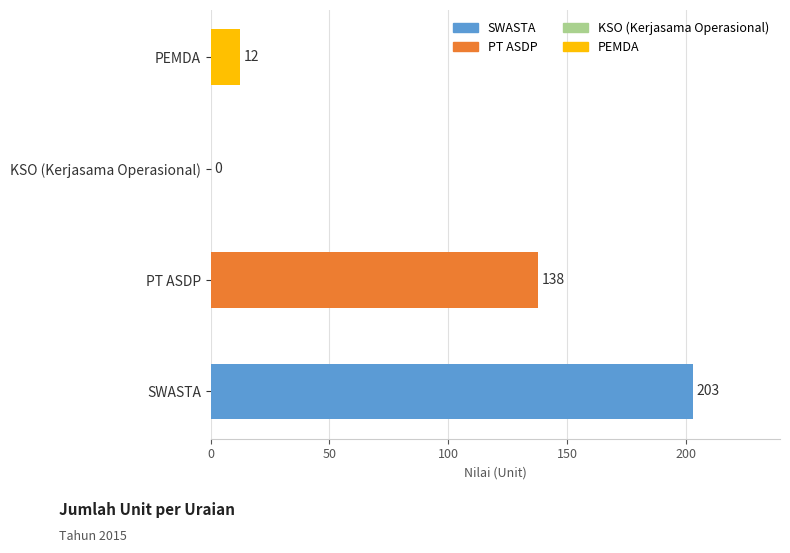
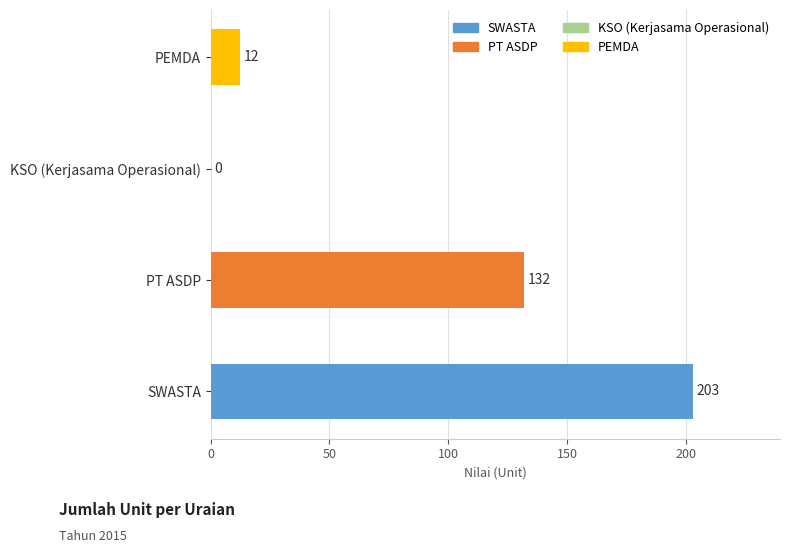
PT ASDP: 138 -> 132
